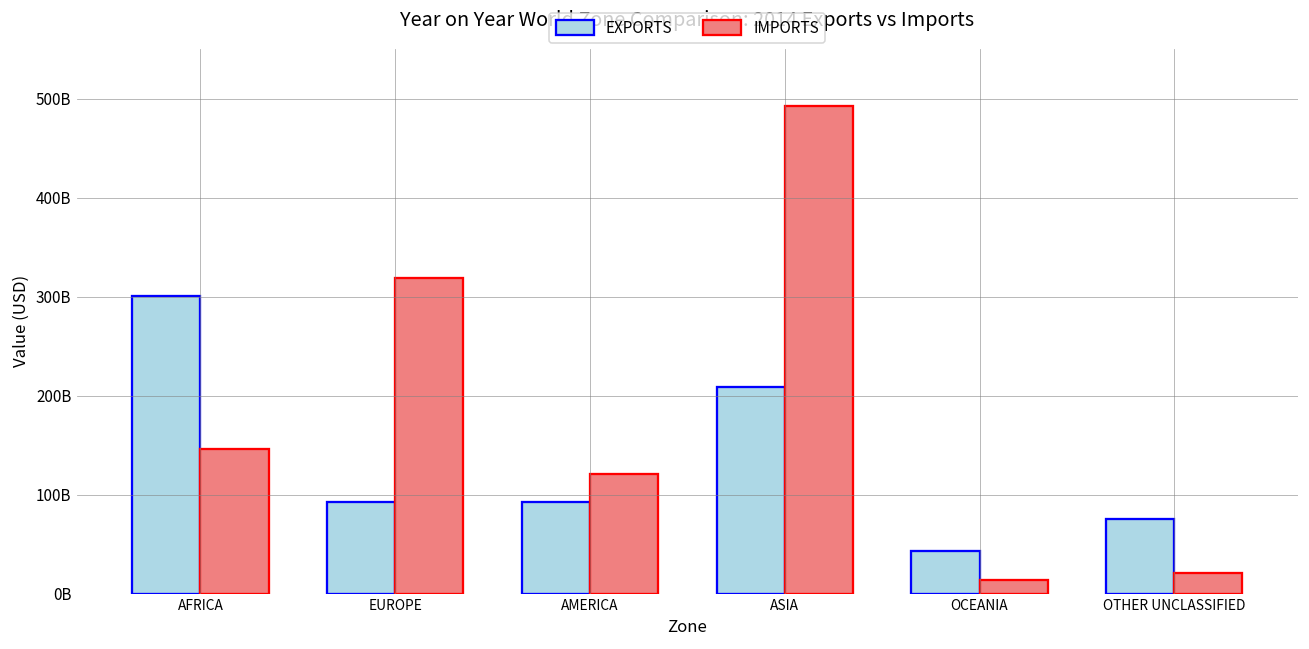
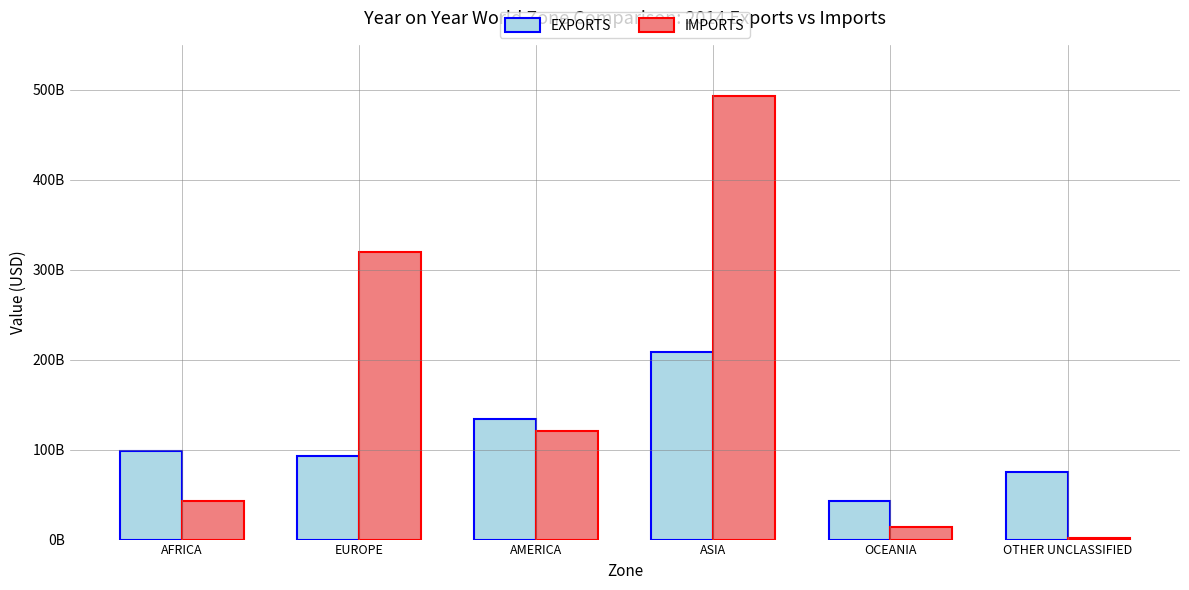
EXPORTS, AFRICA: 300000000000 -> 100000000000
IMPORTS, AFRICA: 150000000000 -> 40000000000
EXPORTS, AMERICA: 90000000000 -> 130000000000
IMPORTS, OTHER UNCLASSIFIED: 20000000000 -> 0
